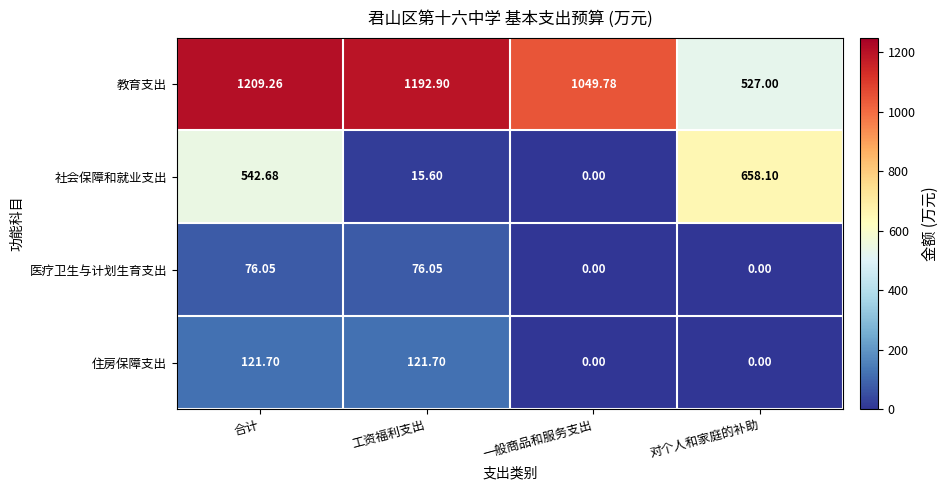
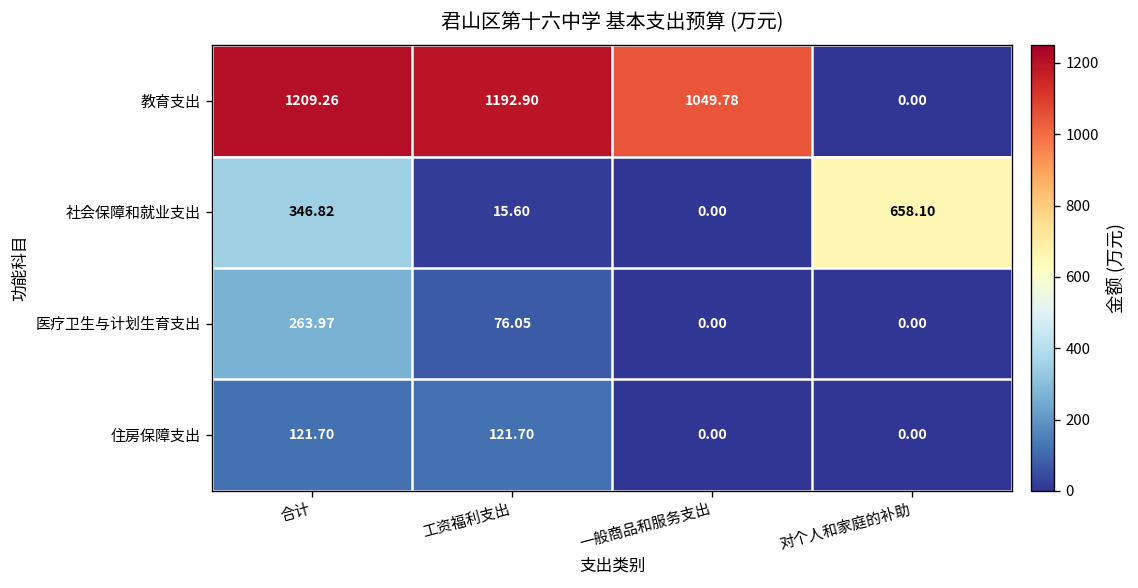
教育支出, 对个人和家庭的补助: 527.00 -> 0.00
社会保障和就业支出, 合计: 542.68 -> 346.82
医疗卫生与计划生育支出, 合计: 76.05 -> 263.97
